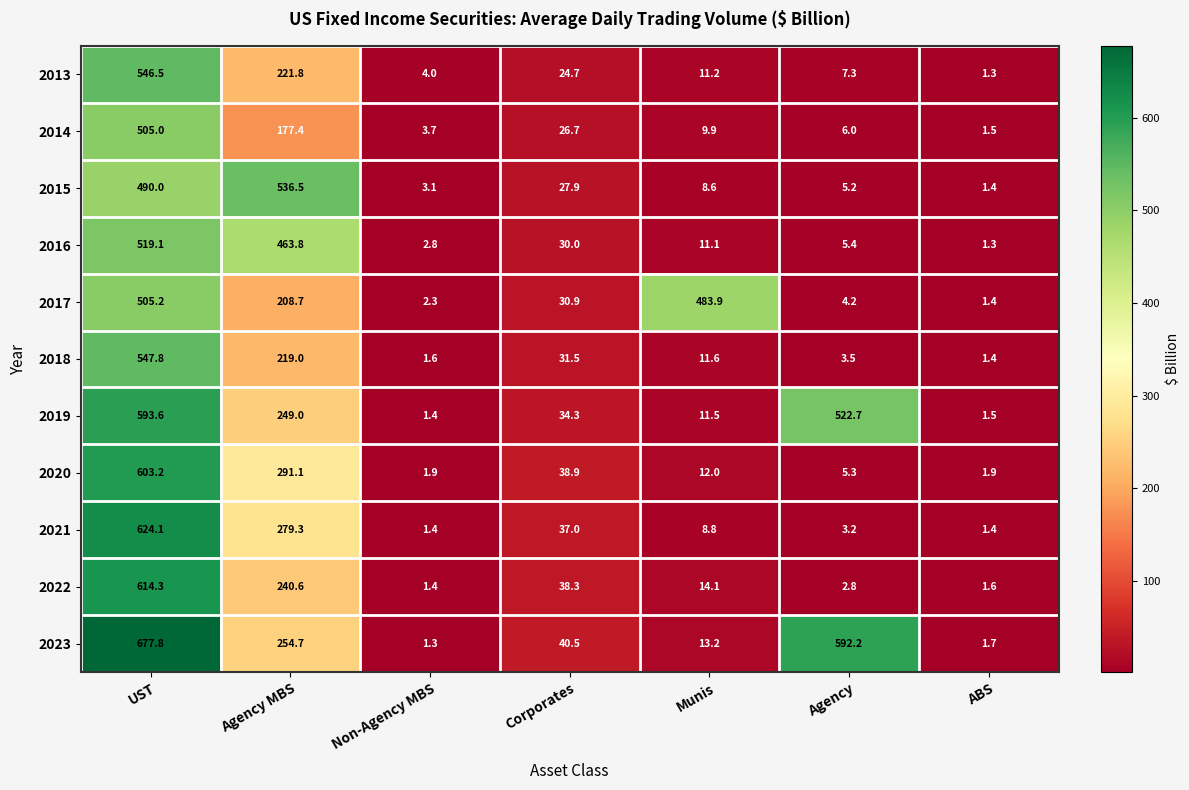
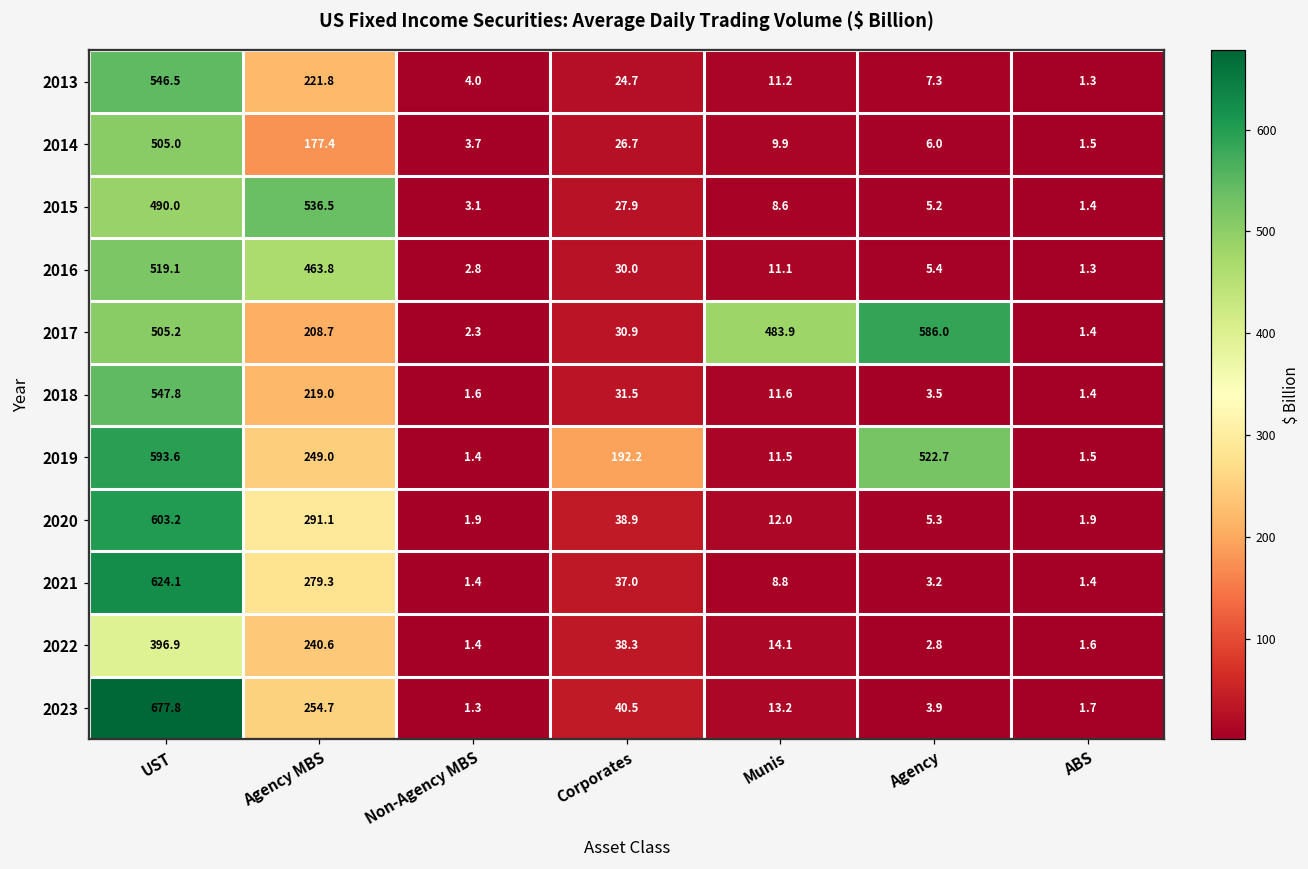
2017, Agency: 4.2 -> 586.0
2019, Corporates: 34.3 -> 192.2
2022, UST: 614.3 -> 396.9
2023, Agency: 592.2 -> 3.9
